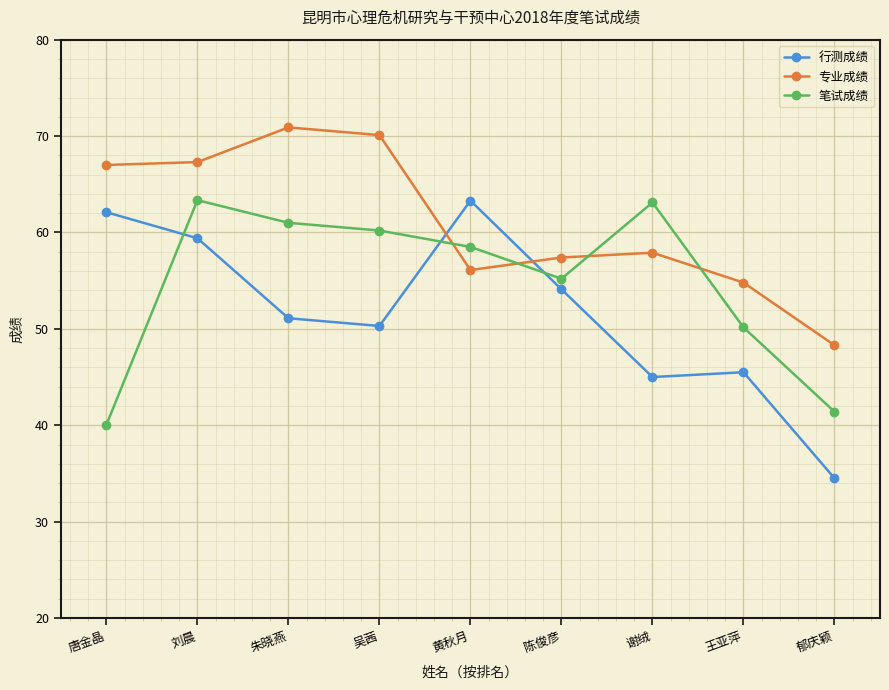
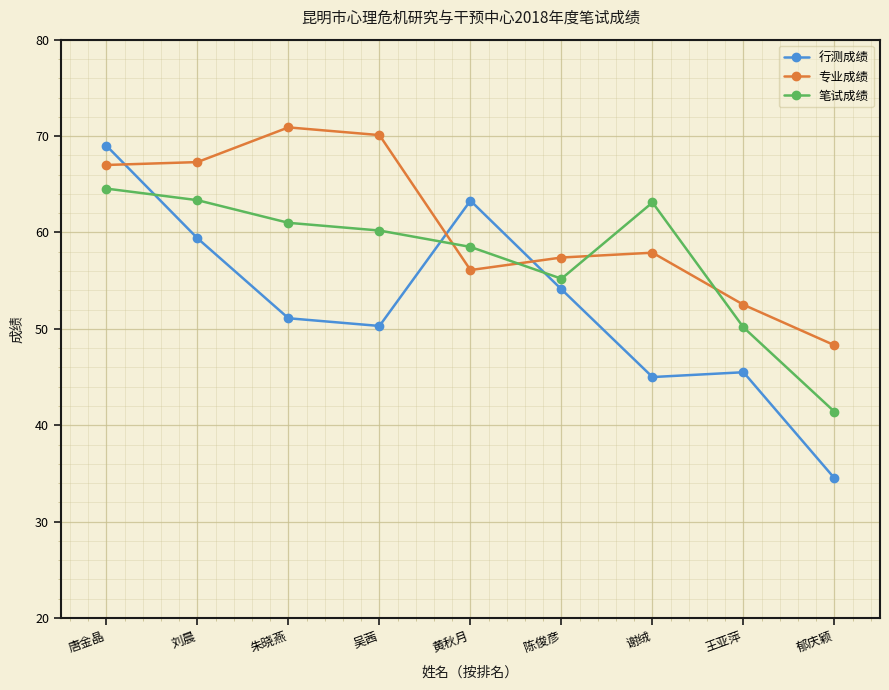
行测成绩, 唐金晶: 62 -> 69
笔试成绩, 唐金晶: 40 -> 65
专业成绩, 王亚萍: 55 -> 53
